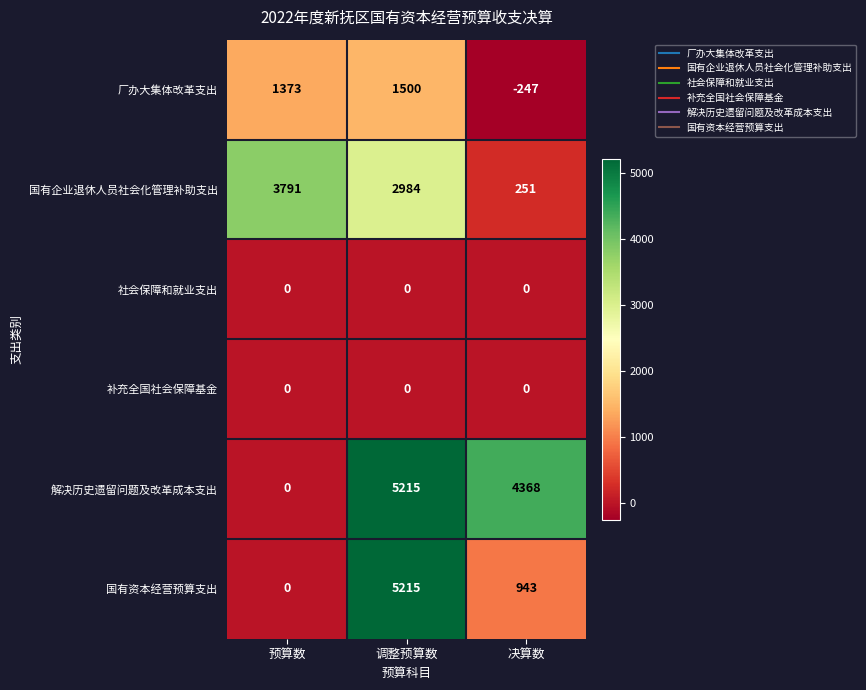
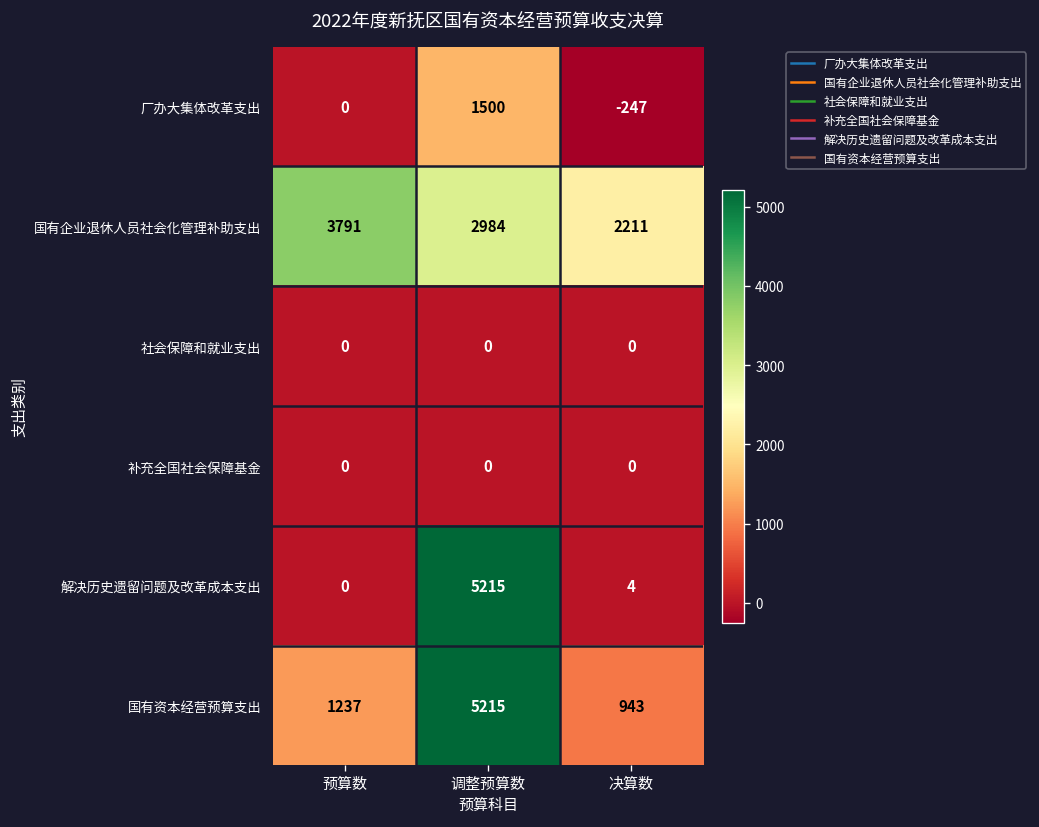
厂办大集体改革支出, 预算数: 1373 -> 0
国有企业退休人员社会化管理补助支出, 决算数: 251 -> 2211
解决历史遗留问题及改革成本支出, 决算数: 4368 -> 4
国有资本经营预算支出, 预算数: 0 -> 1237
